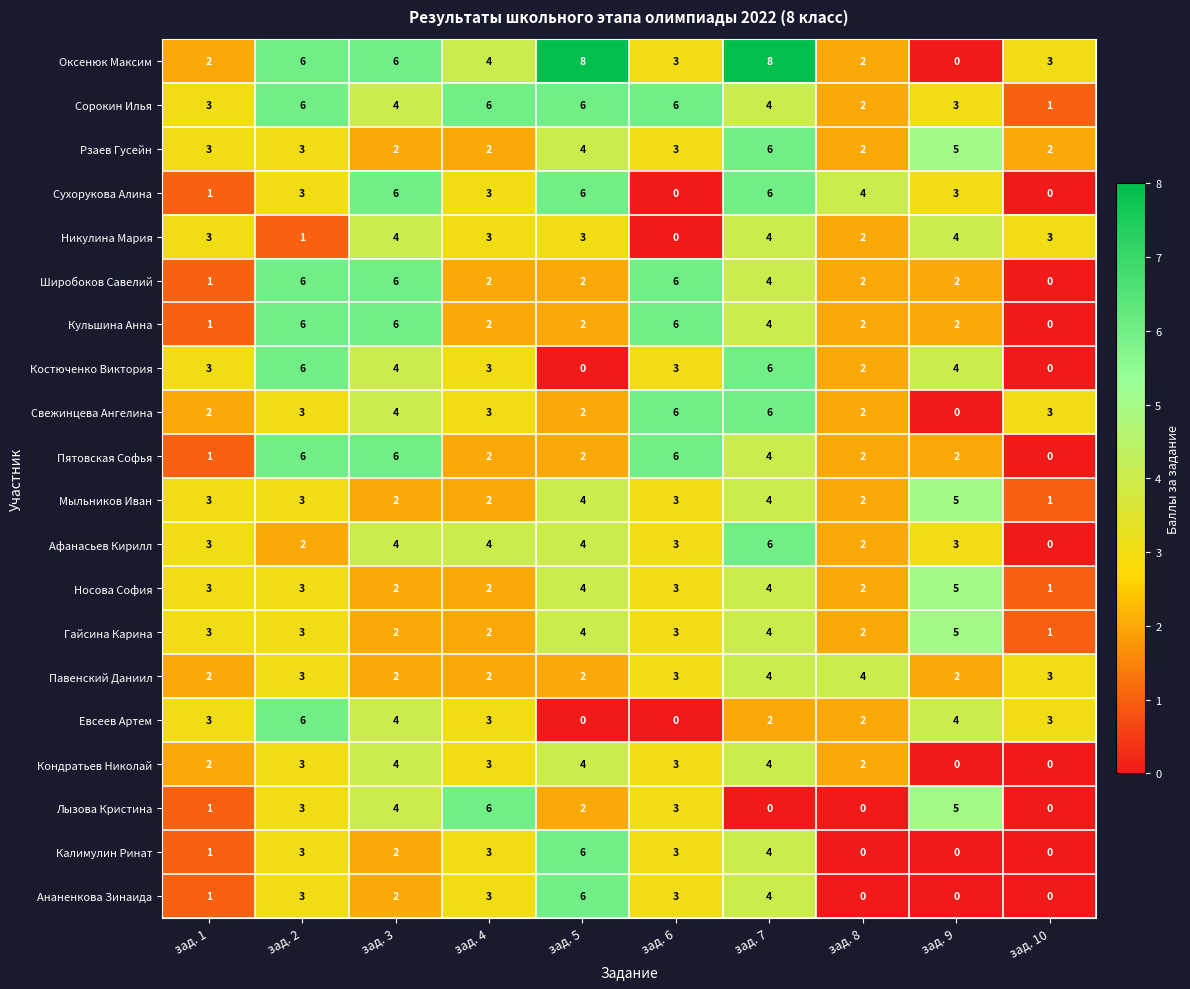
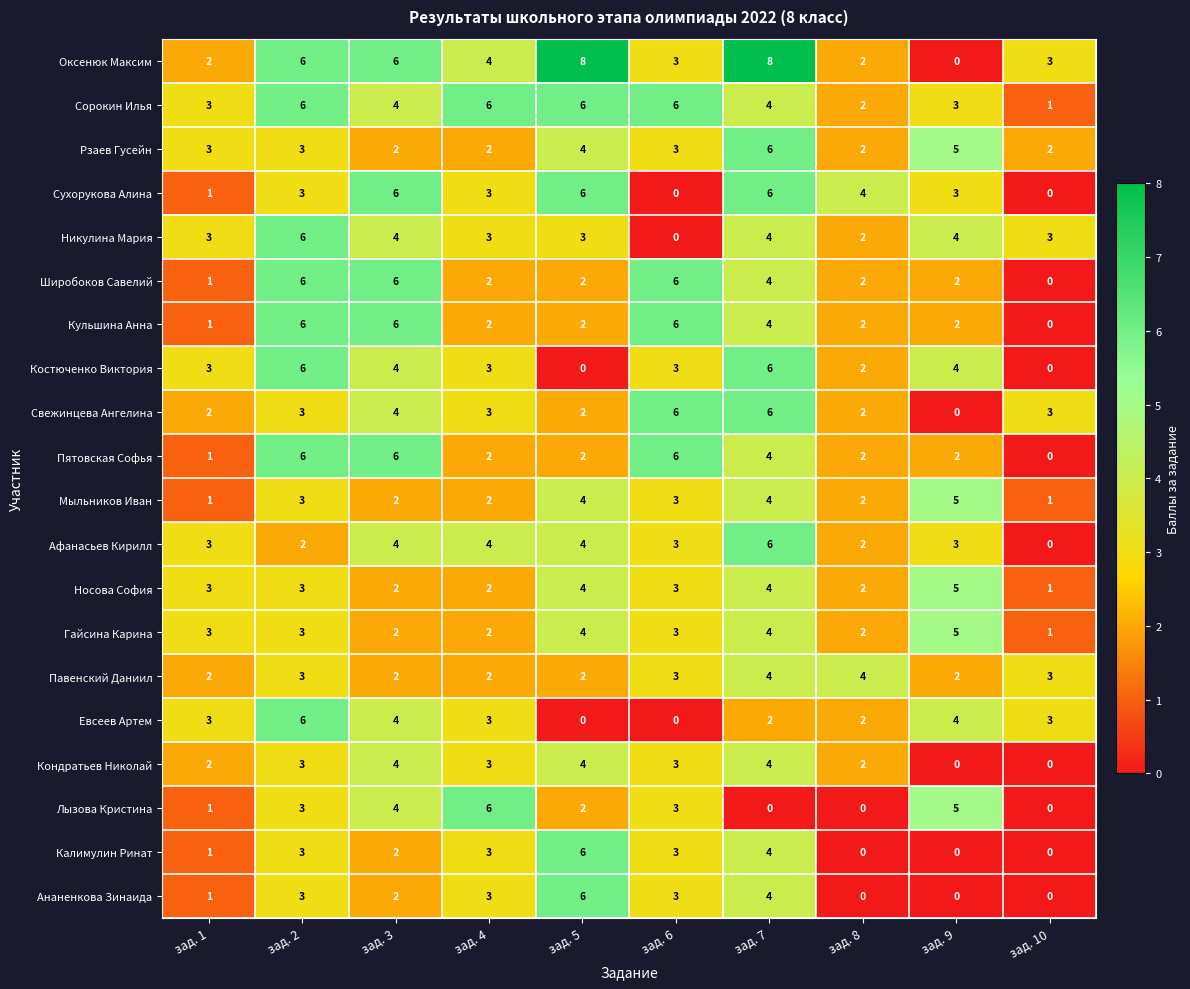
Никулина Мария, зад. 2: 1 -> 6
Мыльников Иван, зад. 1: 3 -> 1
